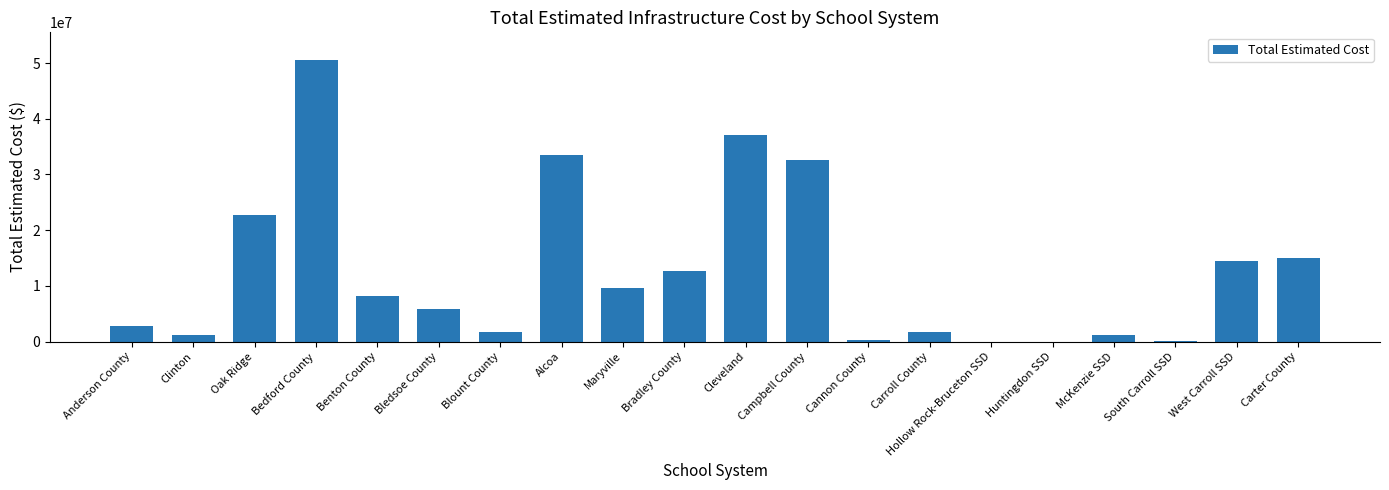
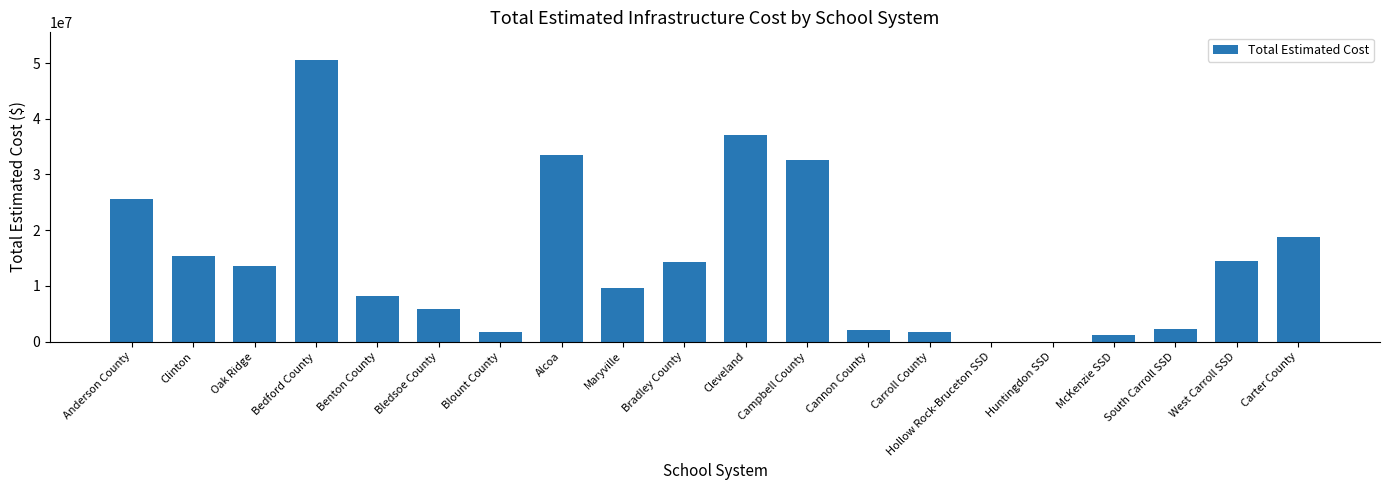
Anderson County: 3000000 -> 26000000
Clinton: 1000000 -> 15000000
Oak Ridge: 23000000 -> 14000000
Bradley County: 13000000 -> 14000000
Cannon County: 0 -> 2000000
South Carroll SSD: 0 -> 2000000
Carter County: 15000000 -> 19000000
